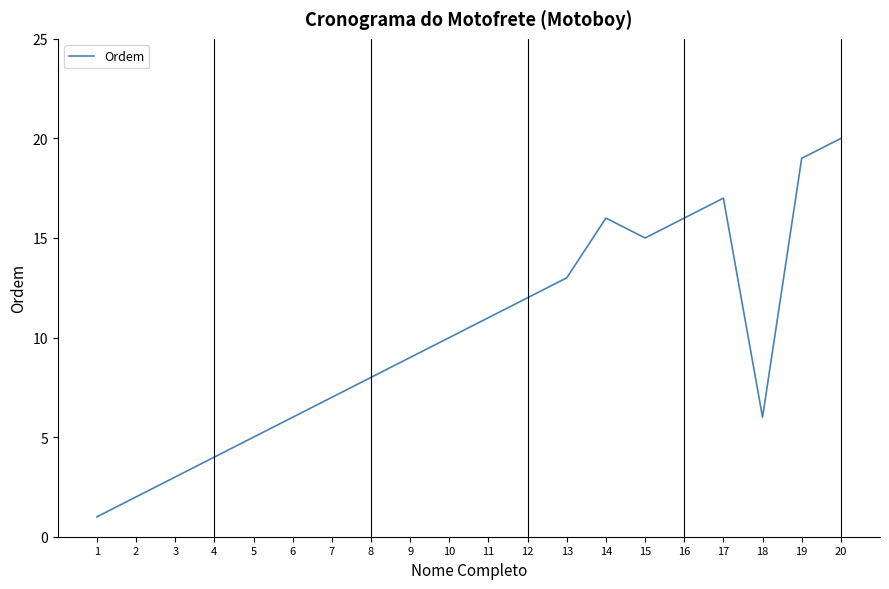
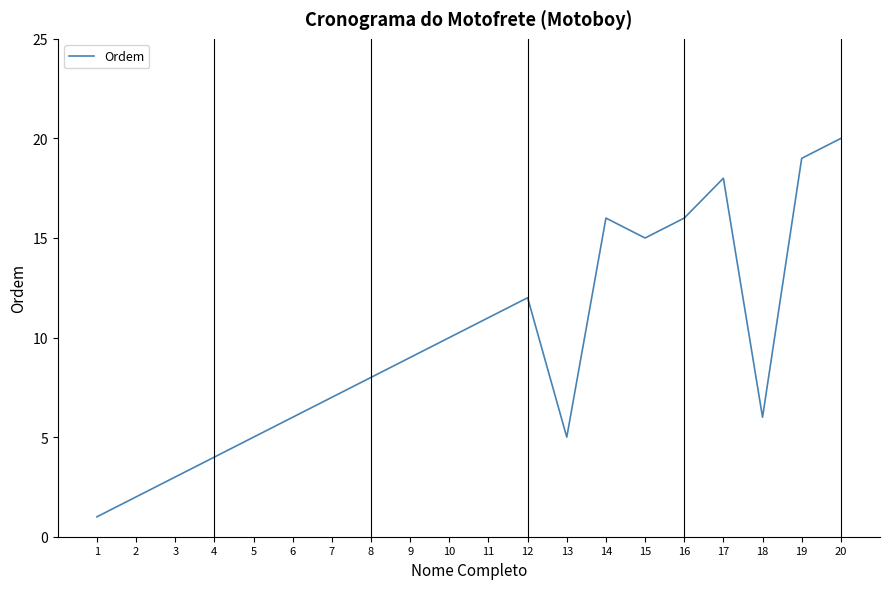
13: 13 -> 5
17: 17 -> 18
